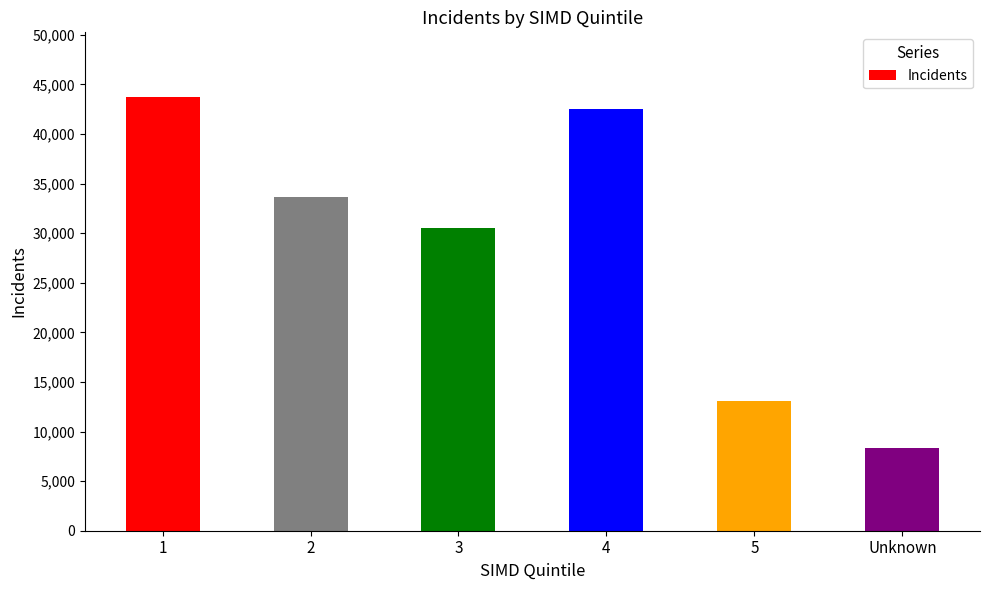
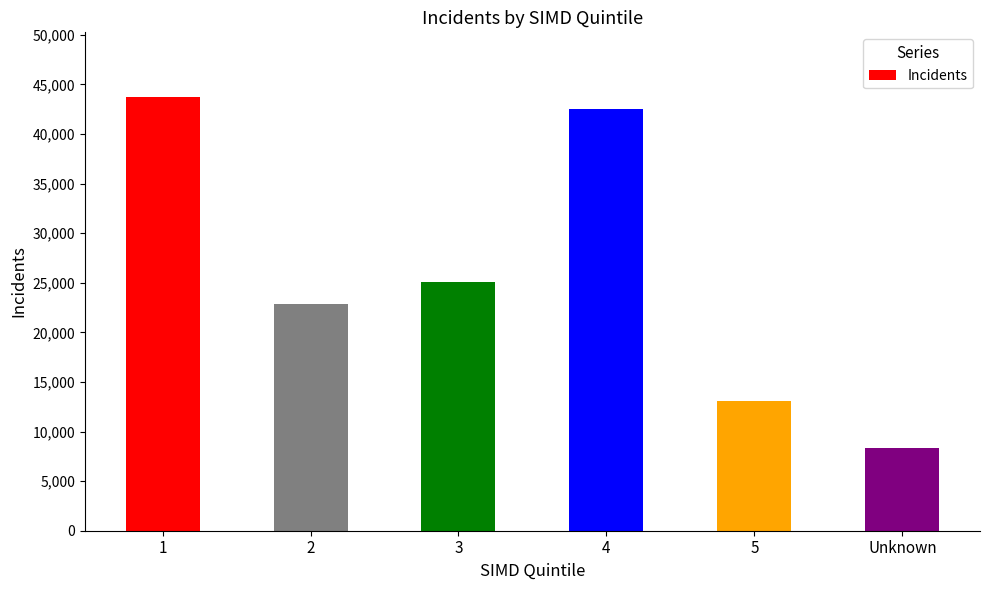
2: 34,000 -> 23,000
3: 31,000 -> 25,000
